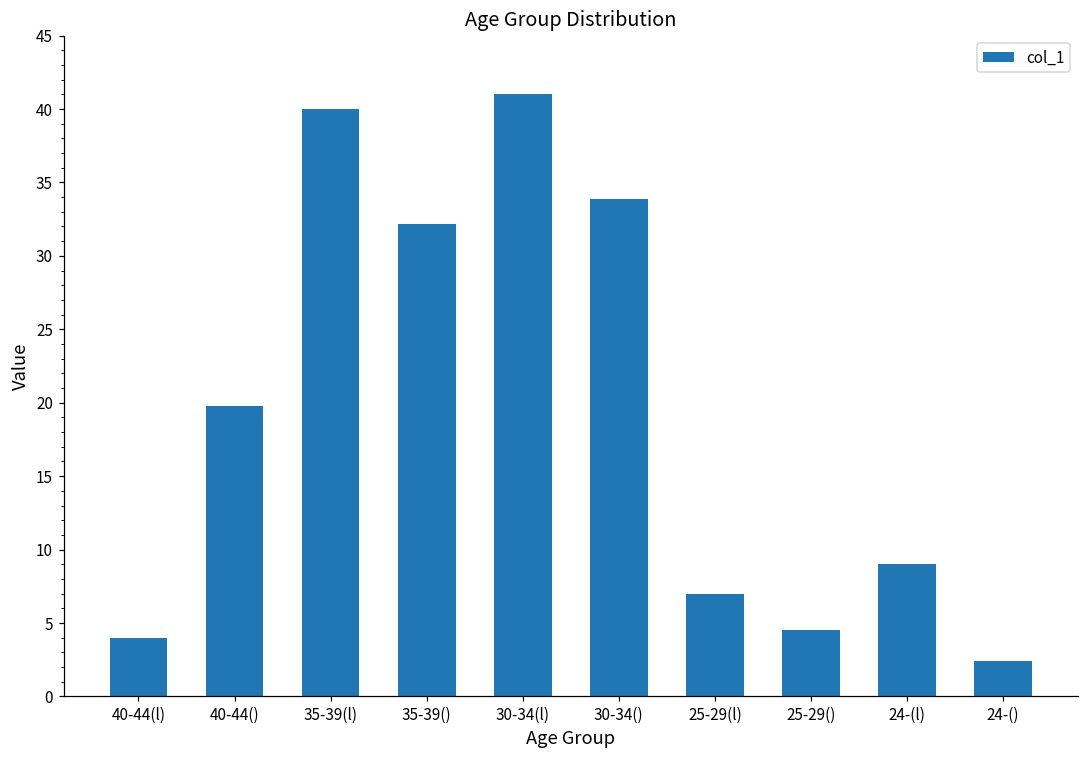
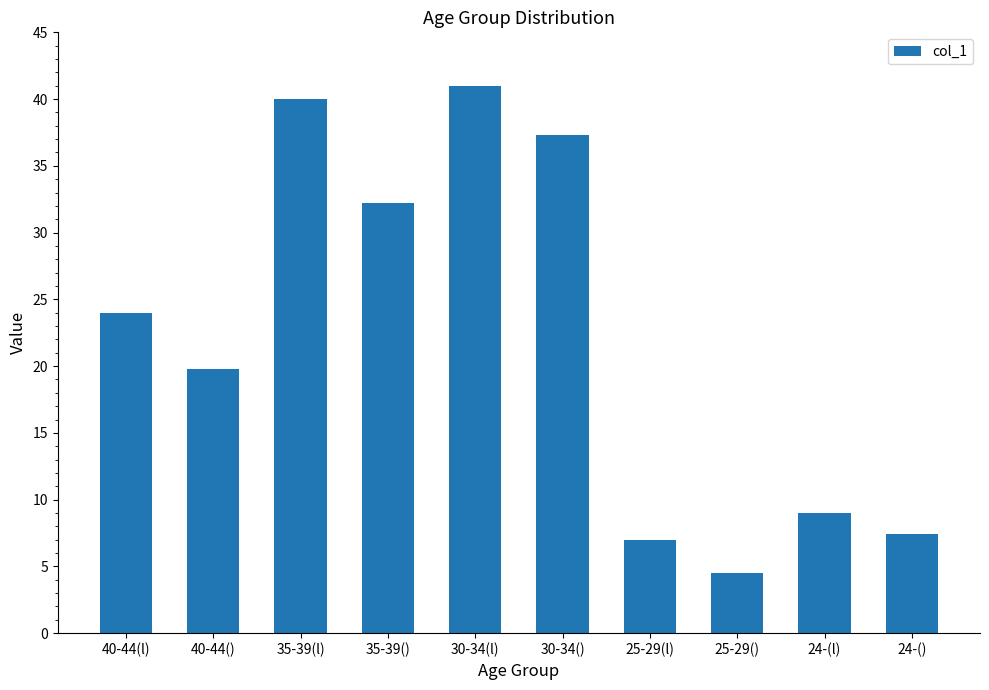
40-44(l): 4 -> 24
30-34(): 33.9 -> 37.3
24-(): 2.4 -> 7.4
